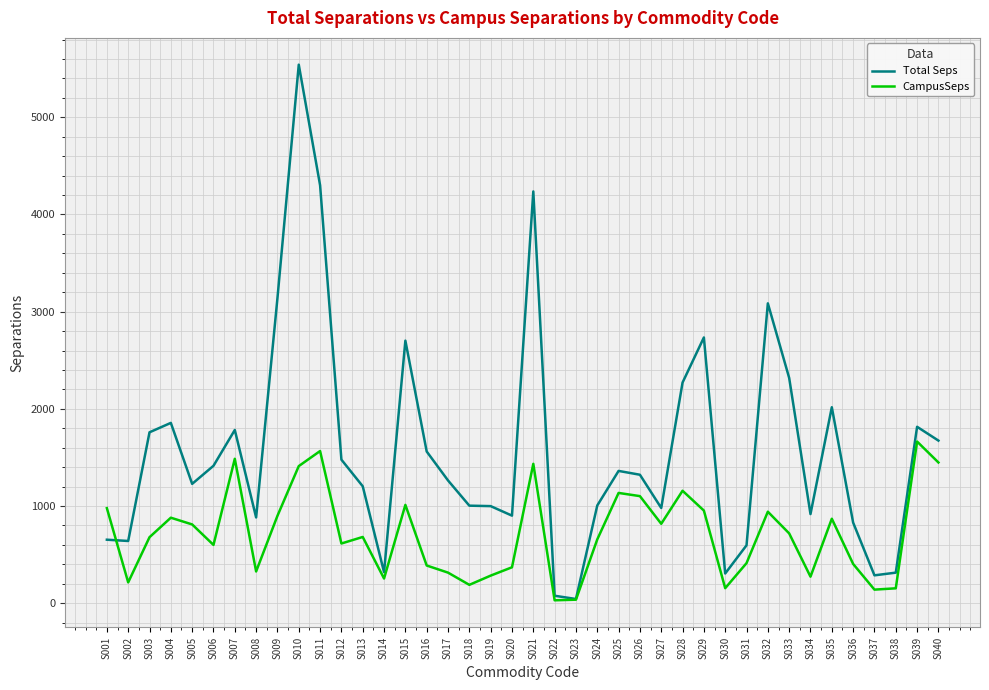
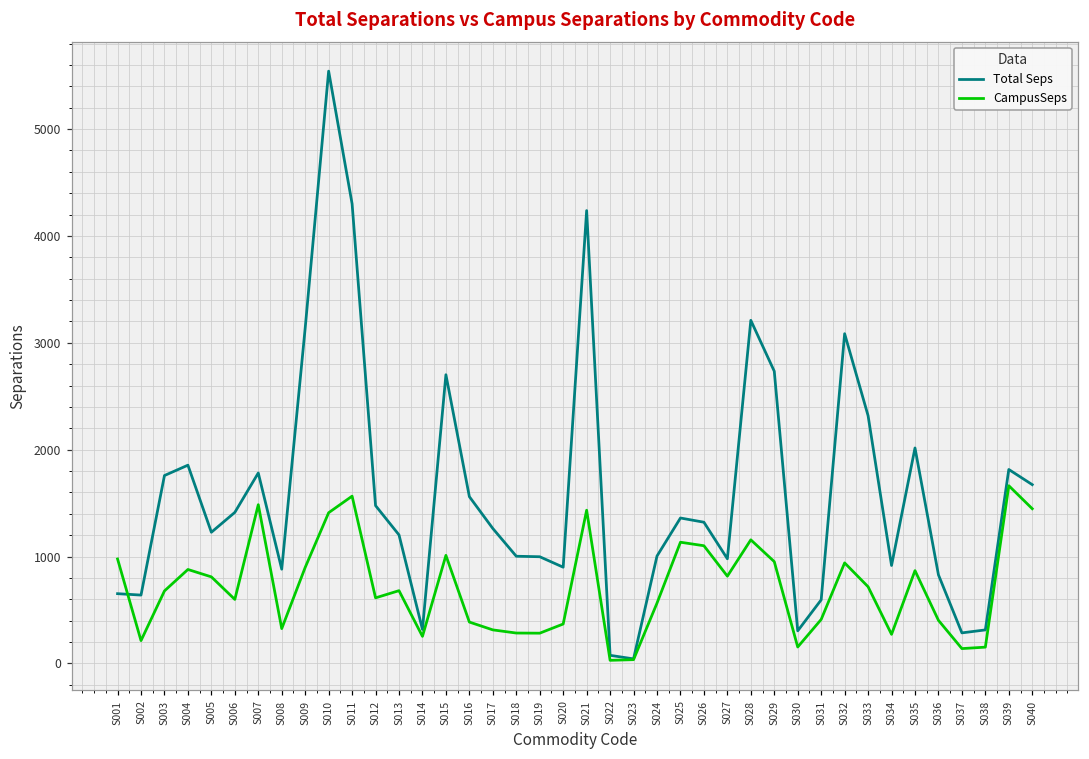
CampusSeps, S018: 200 -> 300
CampusSeps, S024: 700 -> 600
Total Seps, S028: 2300 -> 3200
